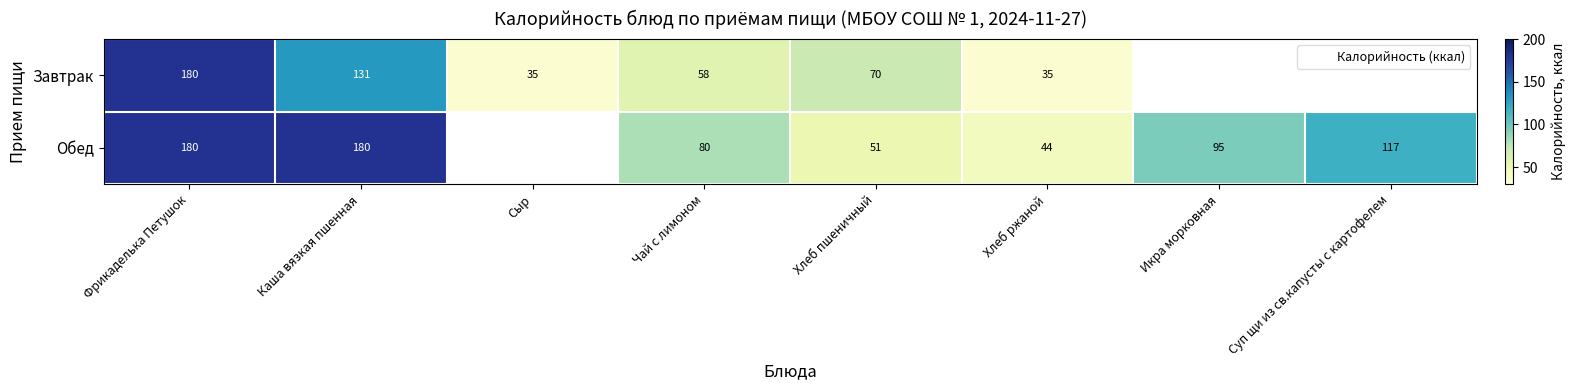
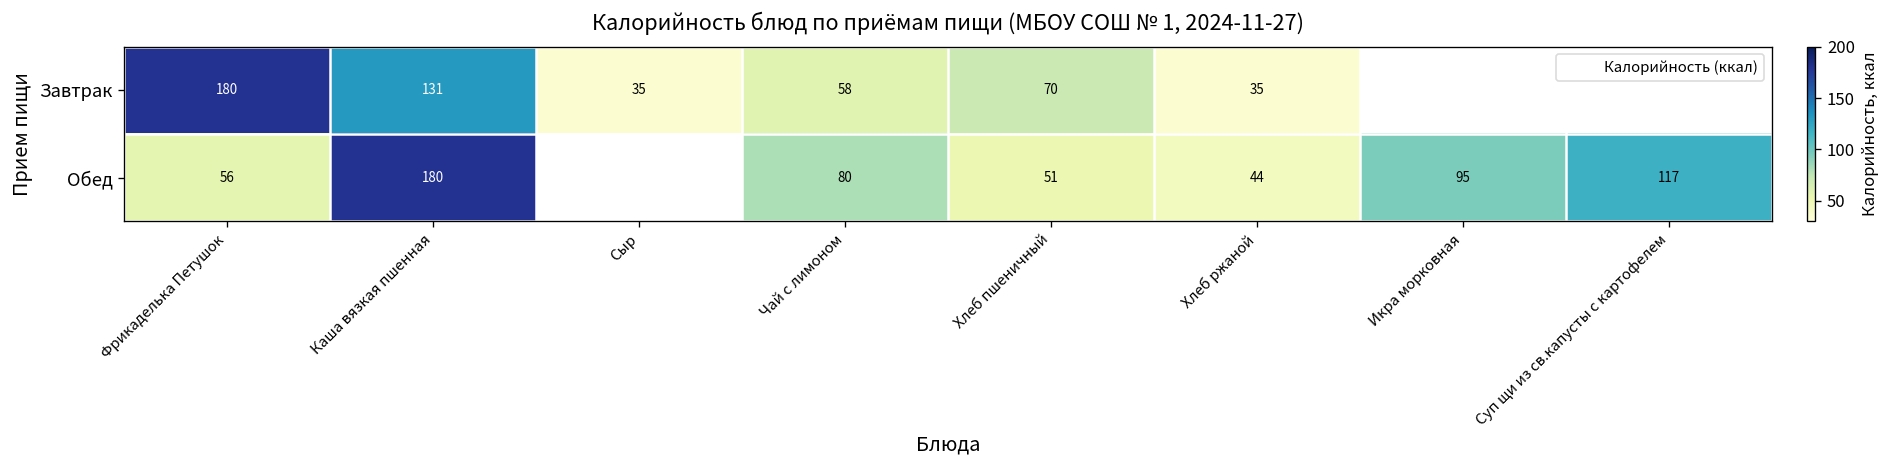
Обед, Фрикаделька Петушок: 180 -> 56
